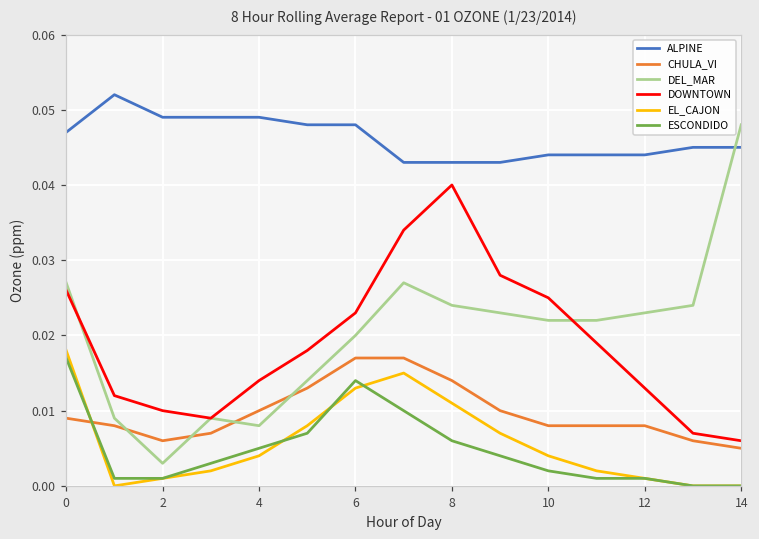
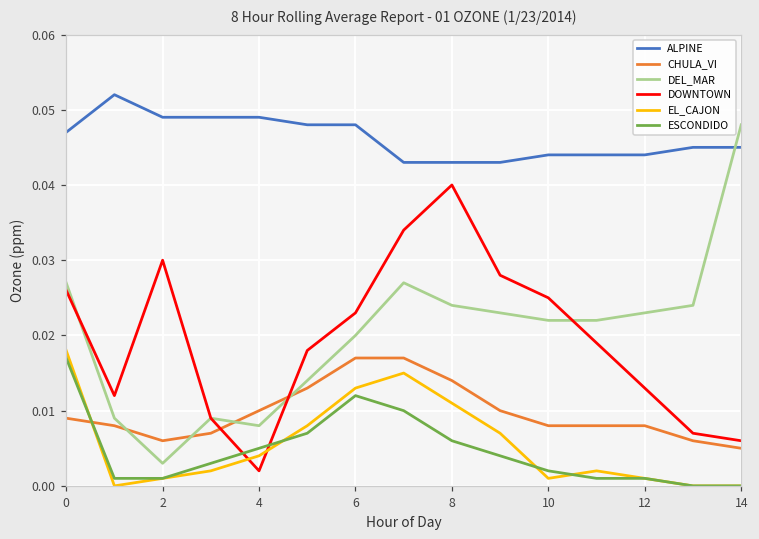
DOWNTOWN, 2: 0.01 -> 0.03
DOWNTOWN, 4: 0.014 -> 0.002
ESCONDIDO, 6: 0.014 -> 0.012
EL_CAJON, 10: 0.004 -> 0.001
